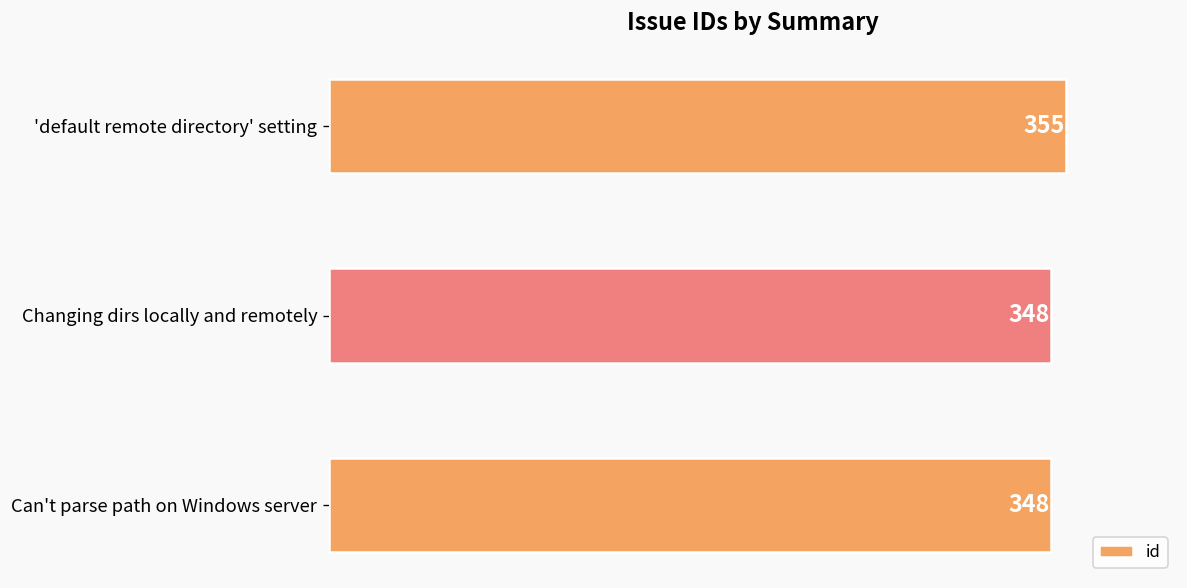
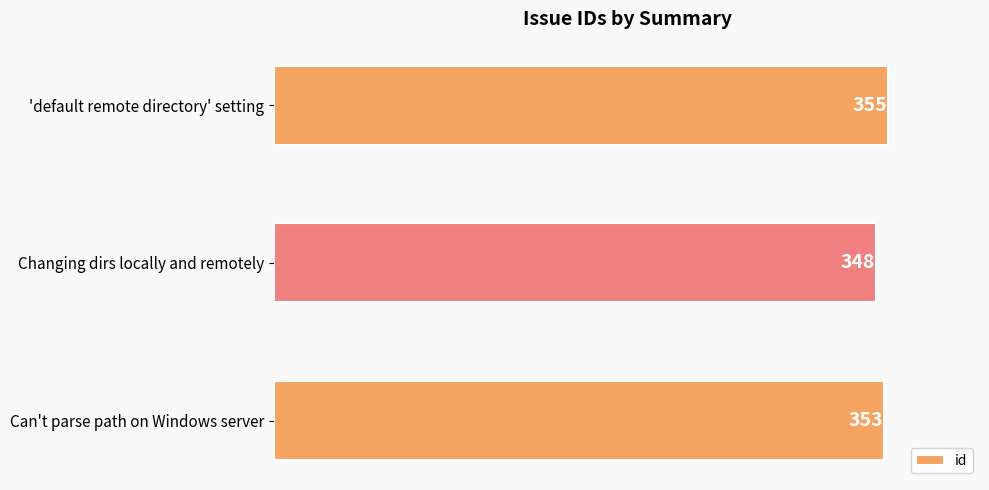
Can't parse path on Windows server: 348 -> 353
